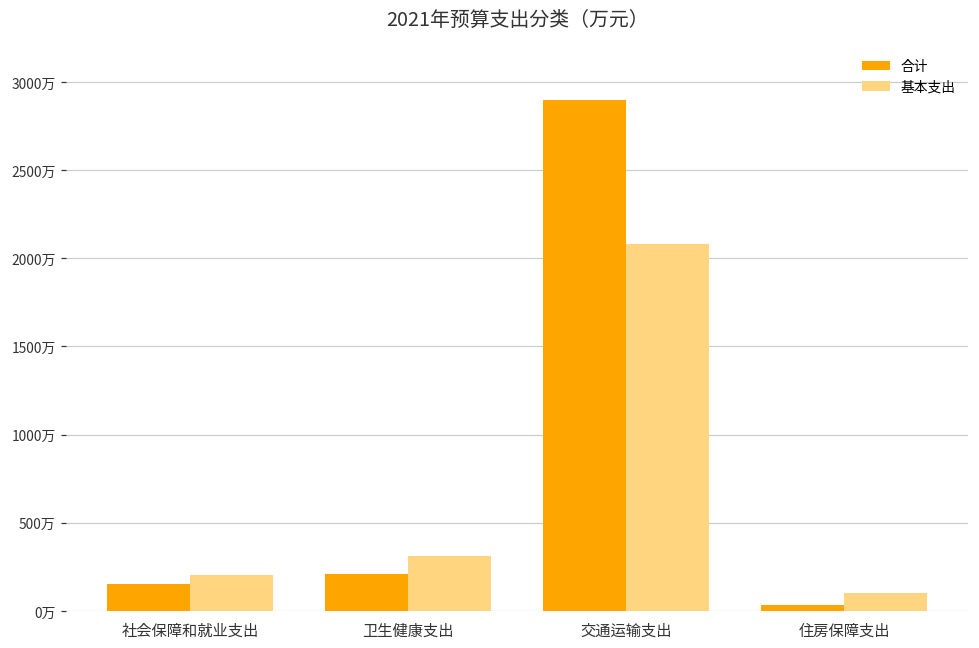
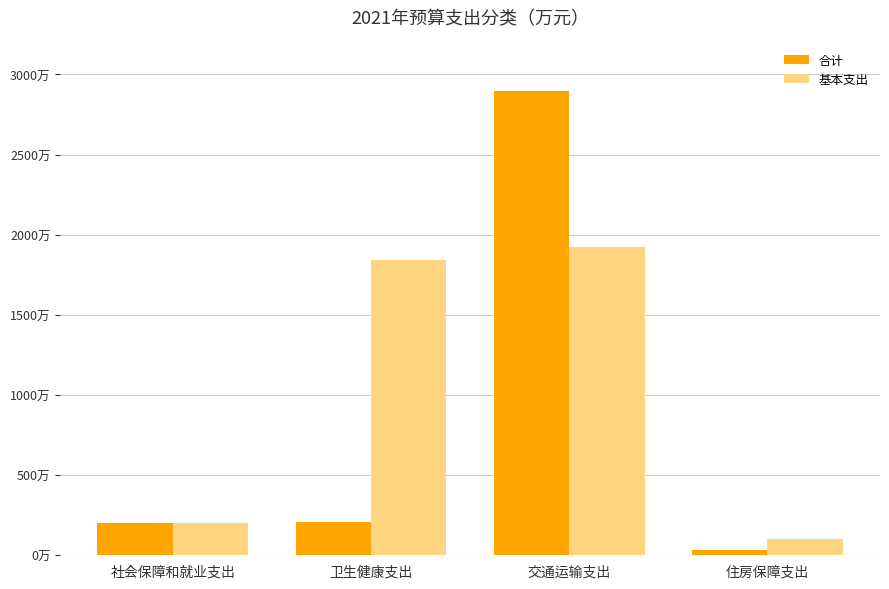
合计, 社会保障和就业支出: 150万 -> 200万
基本支出, 卫生健康支出: 310万 -> 1840万
基本支出, 交通运输支出: 2080万 -> 1920万
